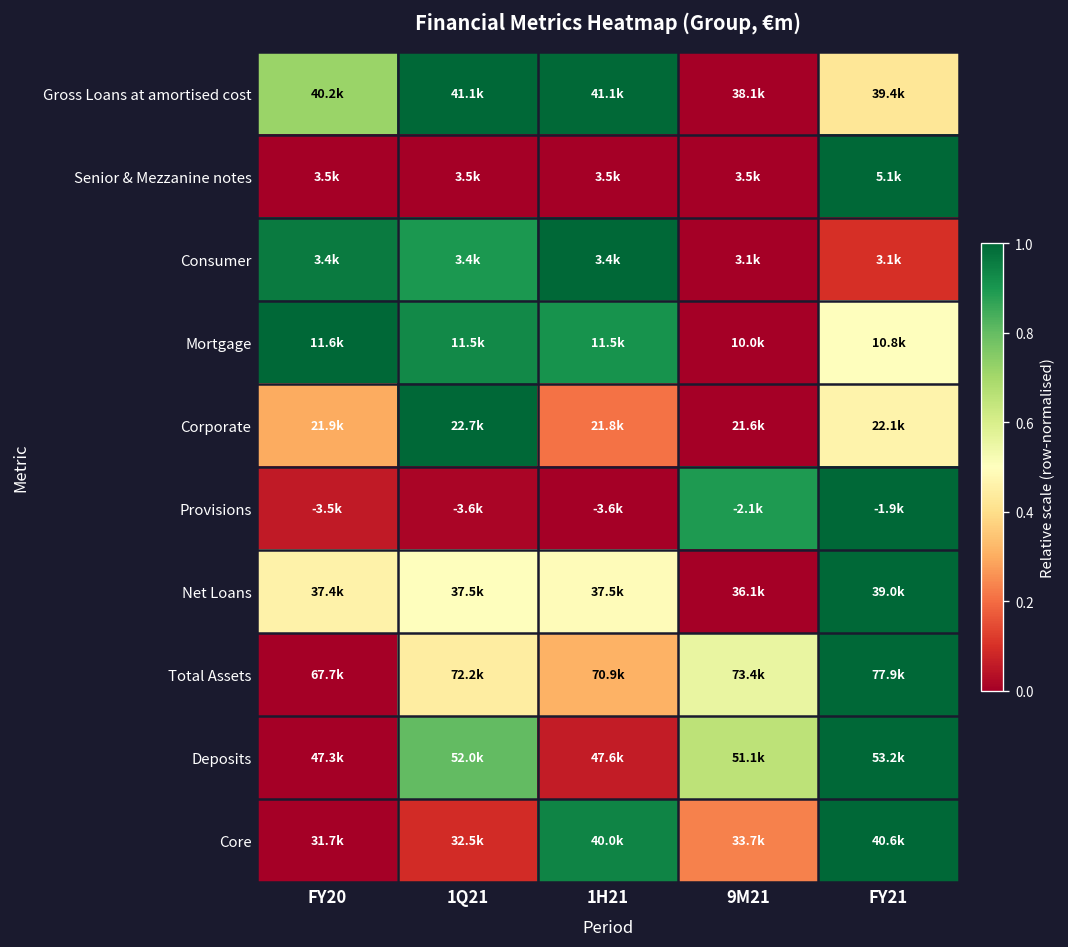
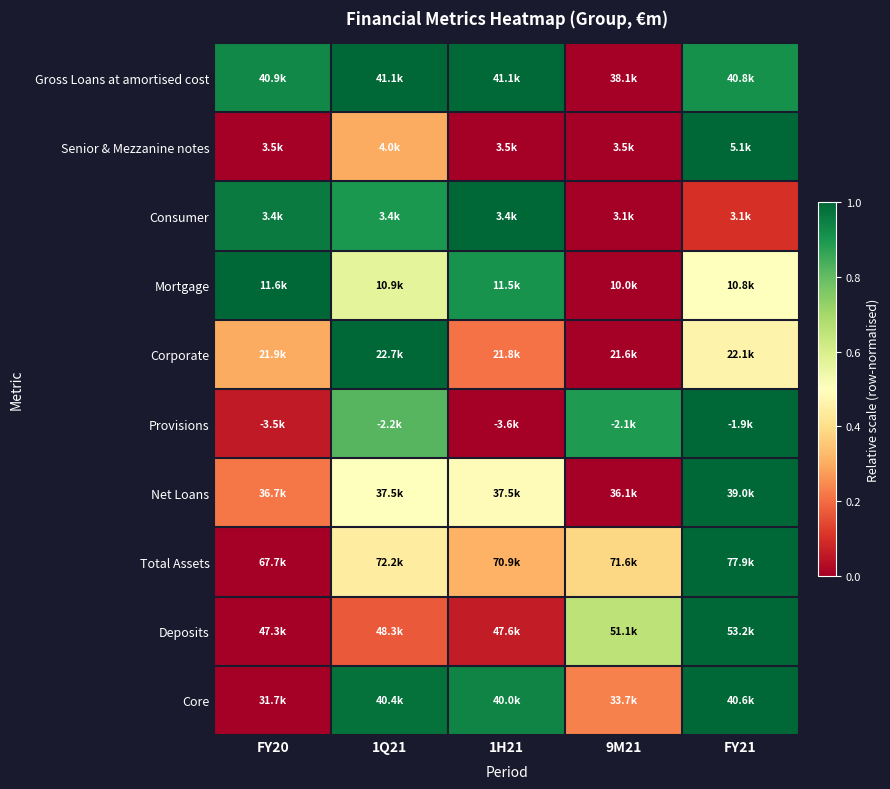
Gross Loans at amortised cost, FY20: 40.2k -> 40.9k
Gross Loans at amortised cost, FY21: 39.4k -> 40.8k
Senior & Mezzanine notes, 1Q21: 3.5k -> 4.0k
Mortgage, 1Q21: 11.5k -> 10.9k
Provisions, 1Q21: -3.6k -> -2.2k
Net Loans, FY20: 37.4k -> 36.7k
Total Assets, 9M21: 73.4k -> 71.6k
Deposits, 1Q21: 52.0k -> 48.3k
Core, 1Q21: 32.5k -> 40.4k
